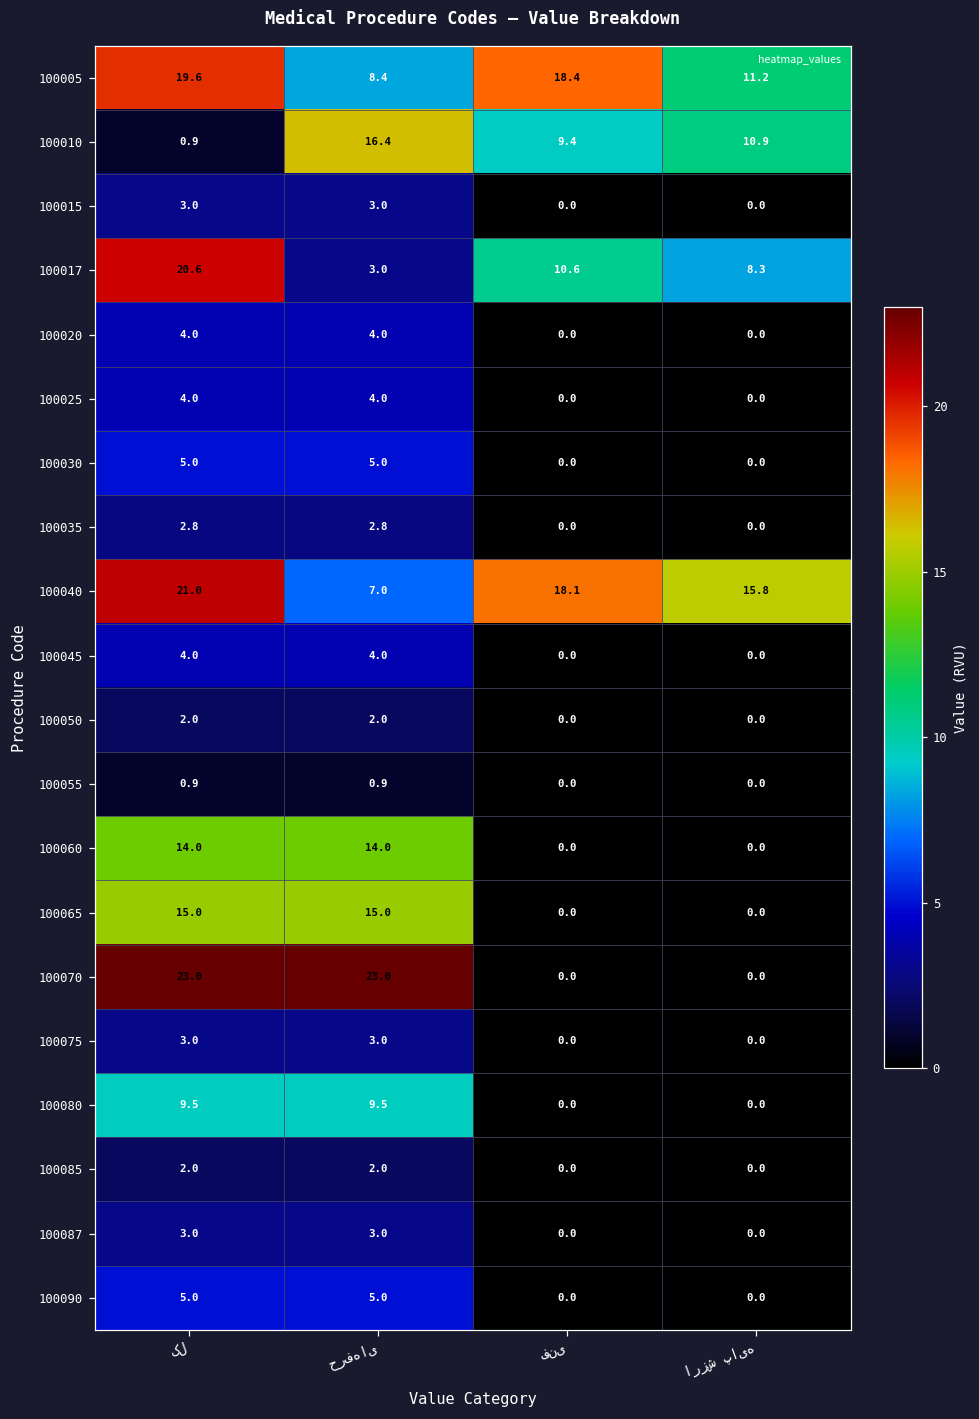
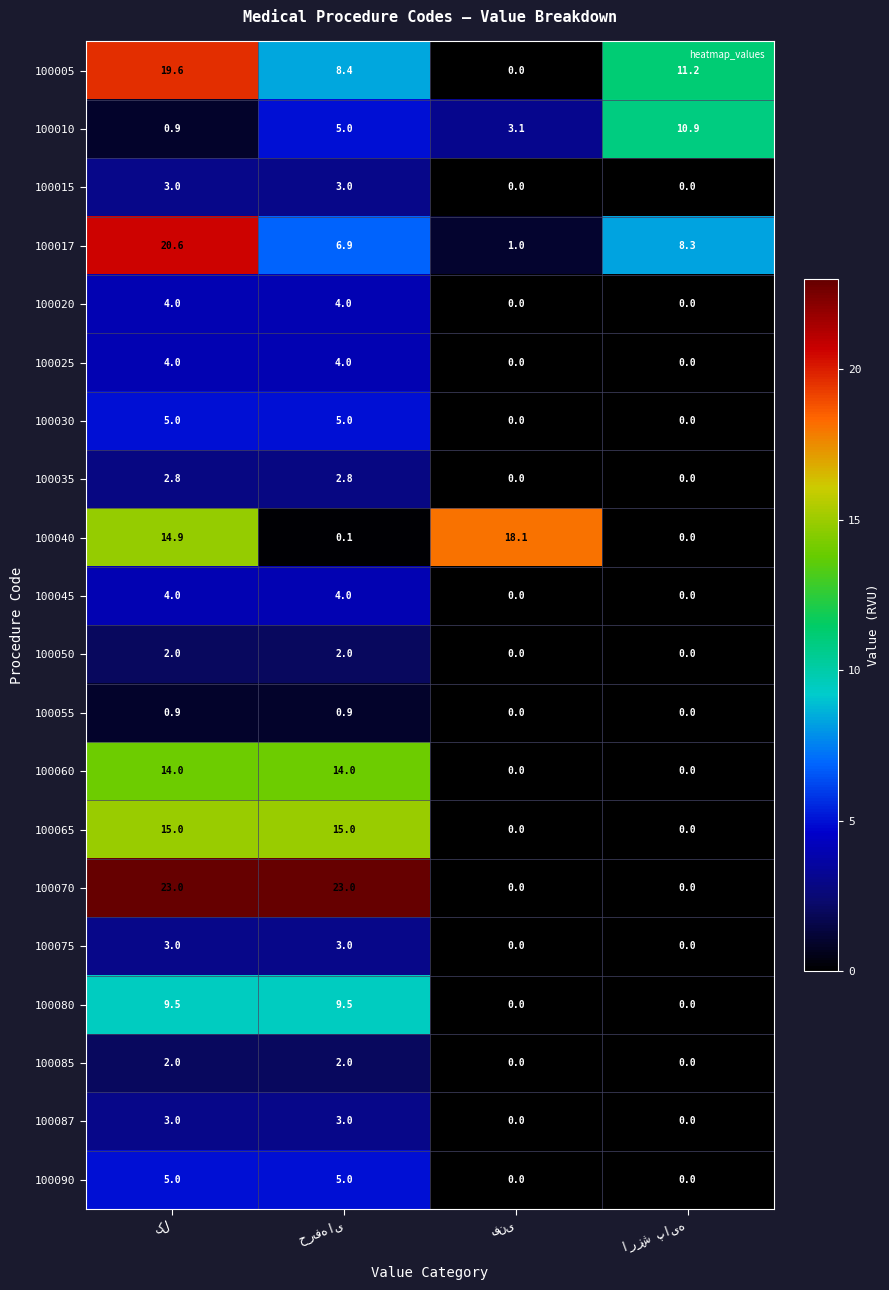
100005, فنی: 18.4 -> 0.0
100010, حرفه‌ای: 16.4 -> 5.0
100010, فنی: 9.4 -> 3.1
100017, حرفه‌ای: 3.0 -> 6.9
100017, فنی: 10.6 -> 1.0
100040, کل: 21.0 -> 14.9
100040, حرفه‌ای: 7.0 -> 0.1
100040, ارزش پایه: 15.8 -> 0.0
